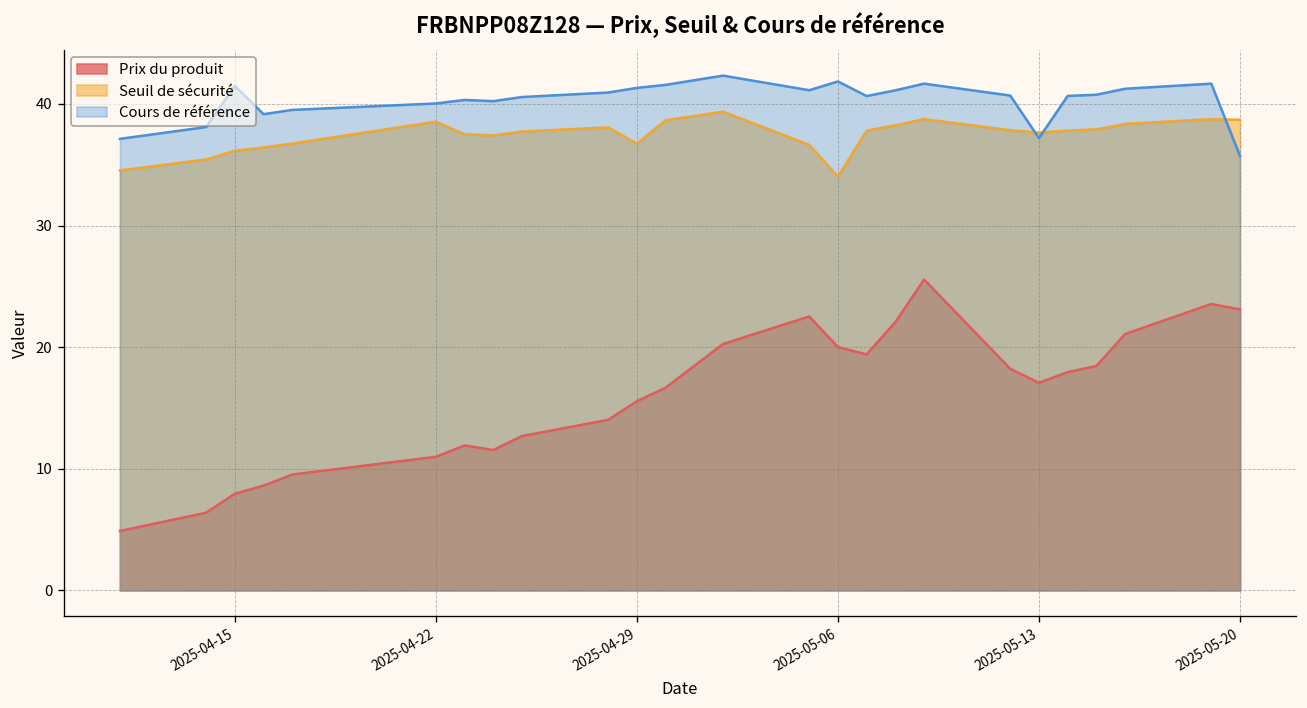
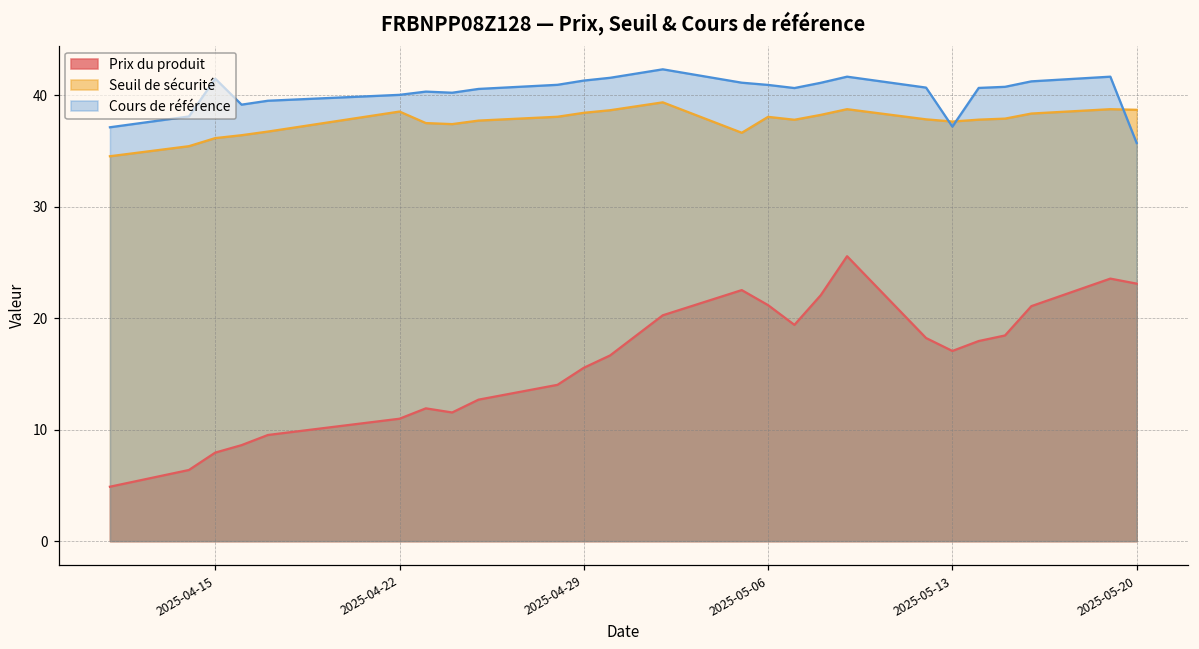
Seuil de sécurité, 2025-04-29: 36.7 -> 38.4
Prix du produit, 2025-05-06: 20.0 -> 21.2
Seuil de sécurité, 2025-05-06: 34.0 -> 38.1
Cours de référence, 2025-05-06: 41.9 -> 40.9
